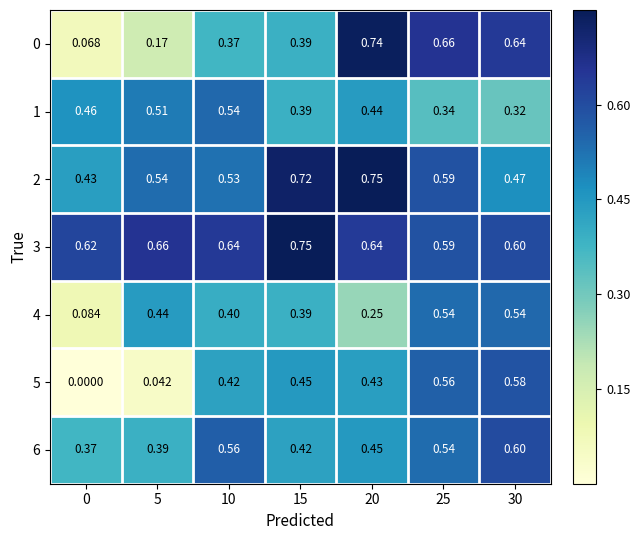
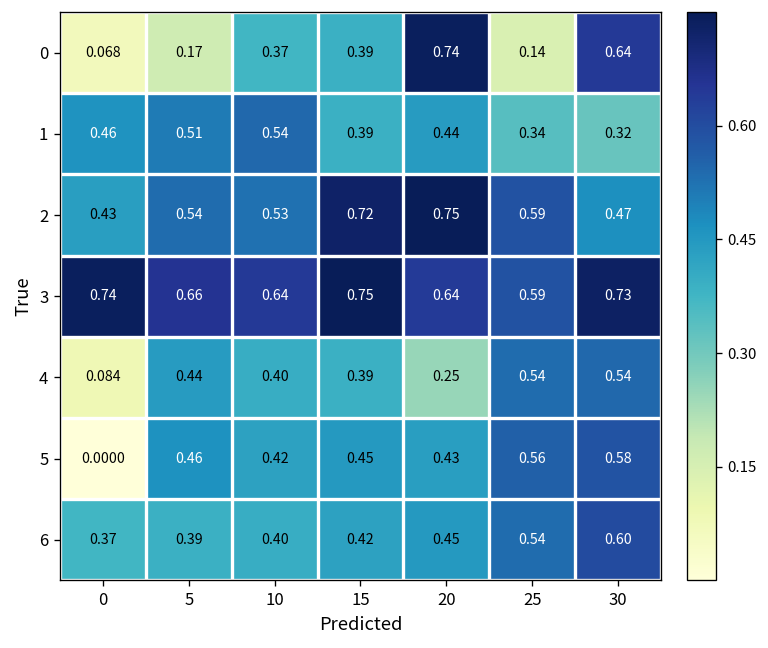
0, 25: 0.66 -> 0.14
3, 0: 0.62 -> 0.74
3, 30: 0.60 -> 0.73
5, 5: 0.042 -> 0.46
6, 10: 0.56 -> 0.40
